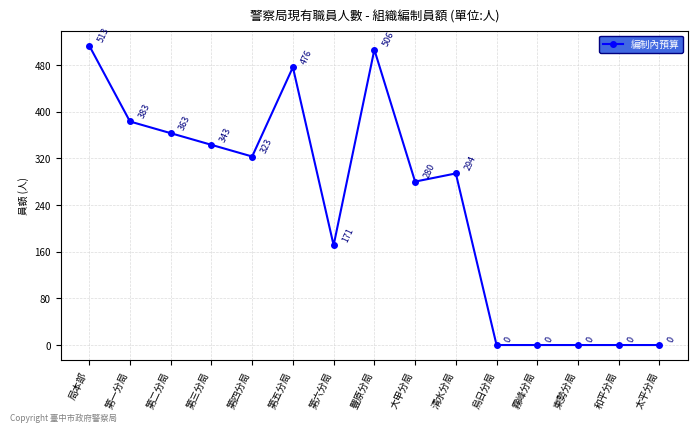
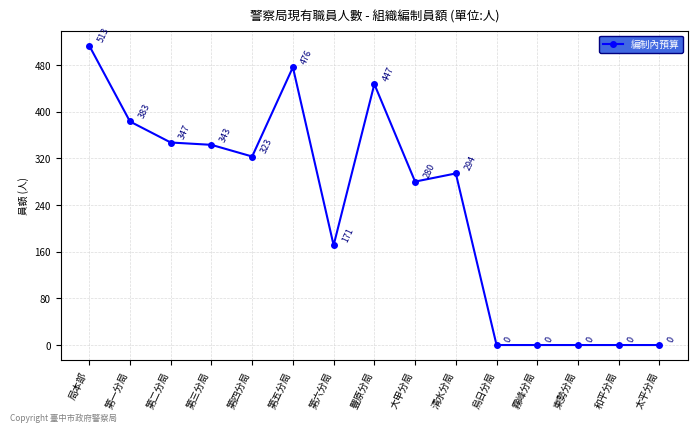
第二分局: 363 -> 347
豐原分局: 506 -> 447
